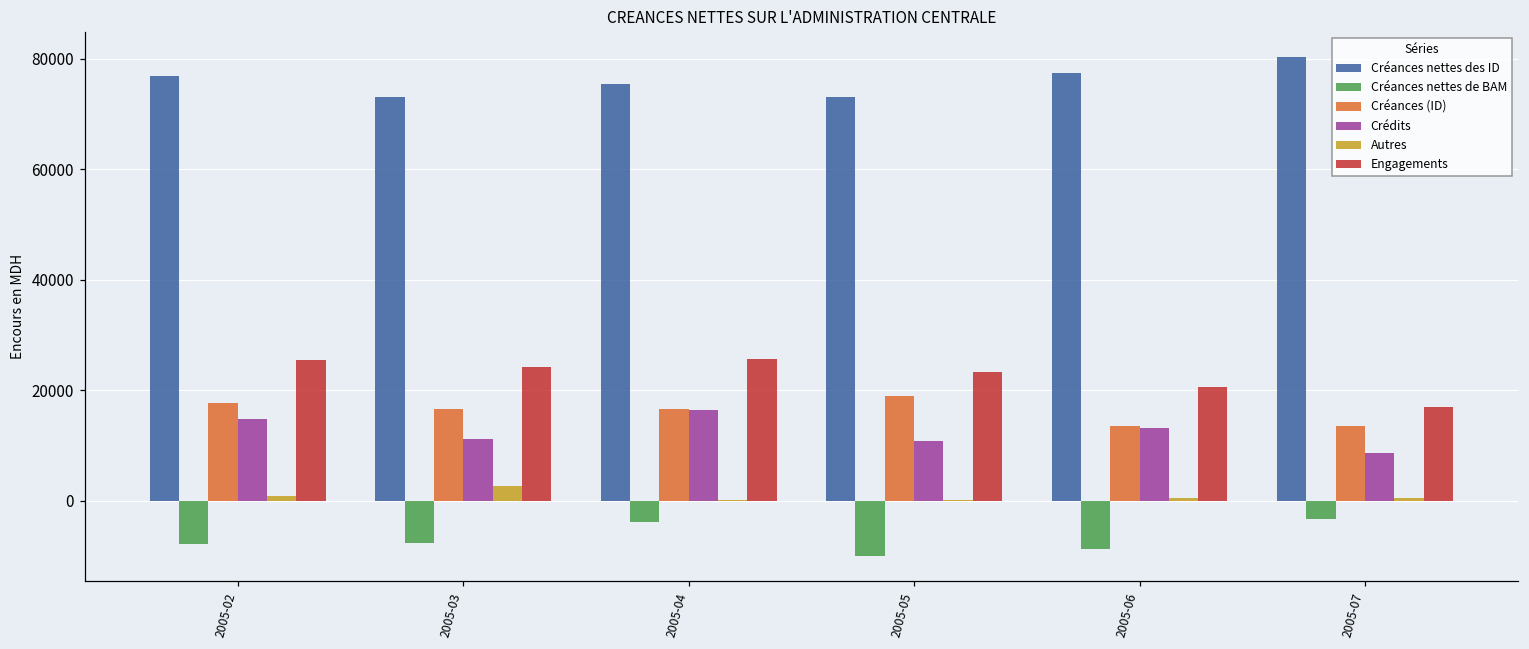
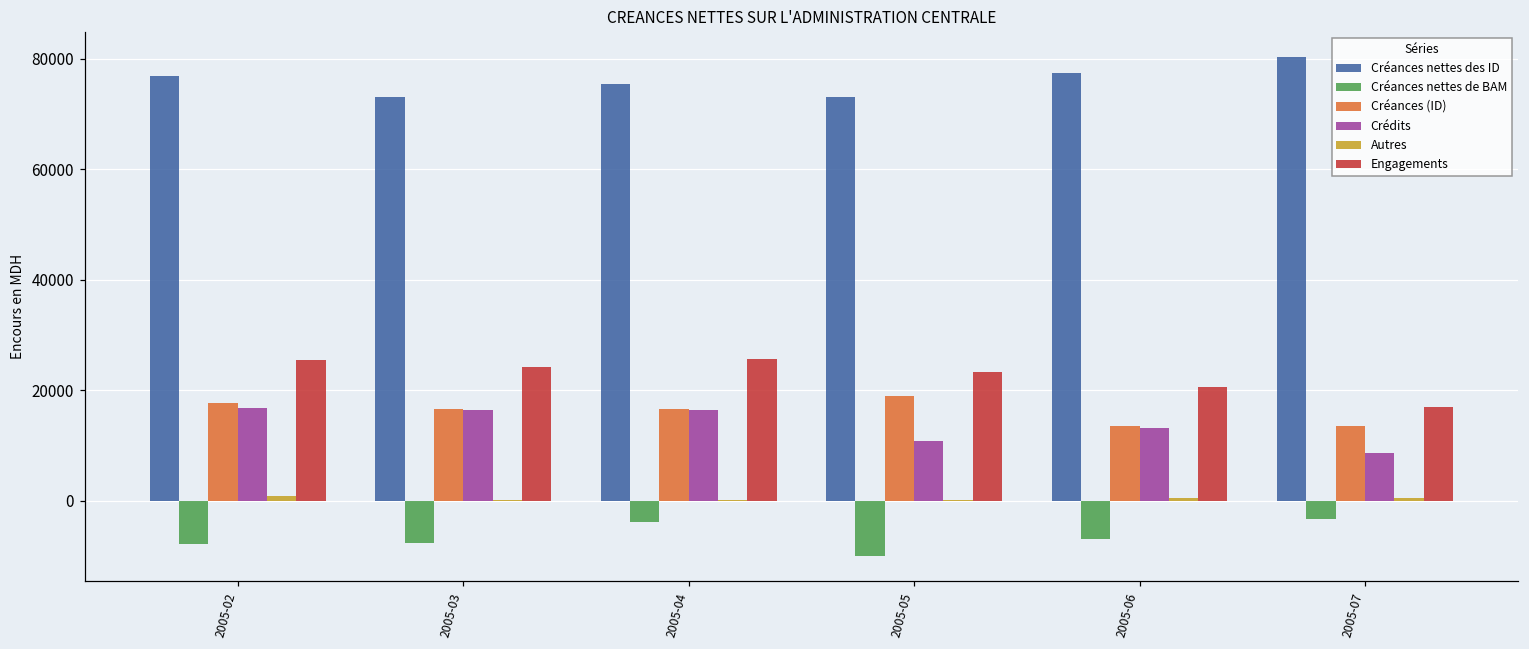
Crédits, 2005-02: 15000 -> 17000
Crédits, 2005-03: 11000 -> 16000
Autres, 2005-03: 3000 -> 0
Créances nettes de BAM, 2005-06: -9000 -> -7000
